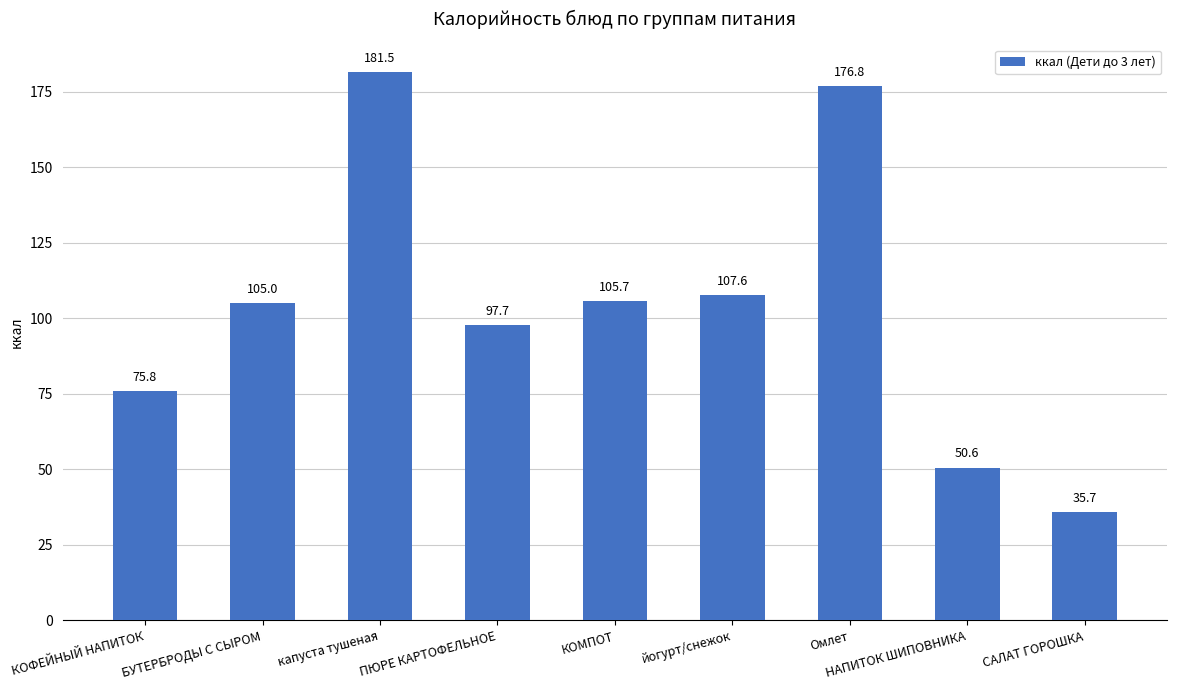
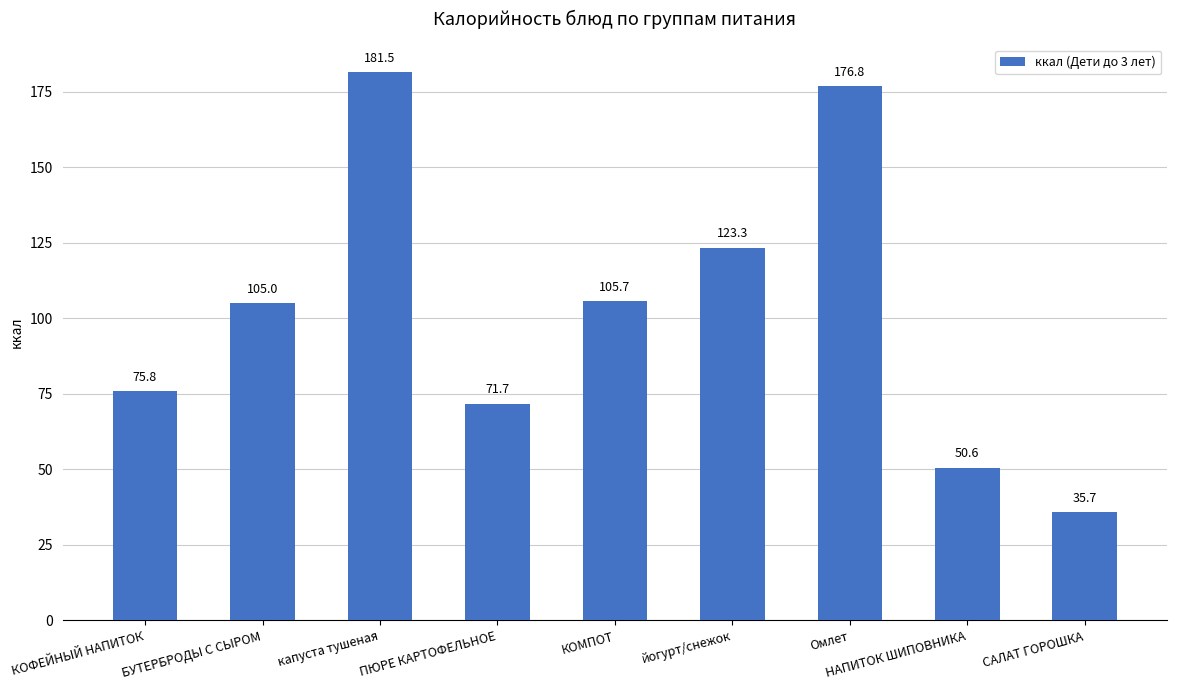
ПЮРЕ КАРТОФЕЛЬНОЕ: 97.7 -> 71.7
йогурт/снежок: 107.6 -> 123.3
